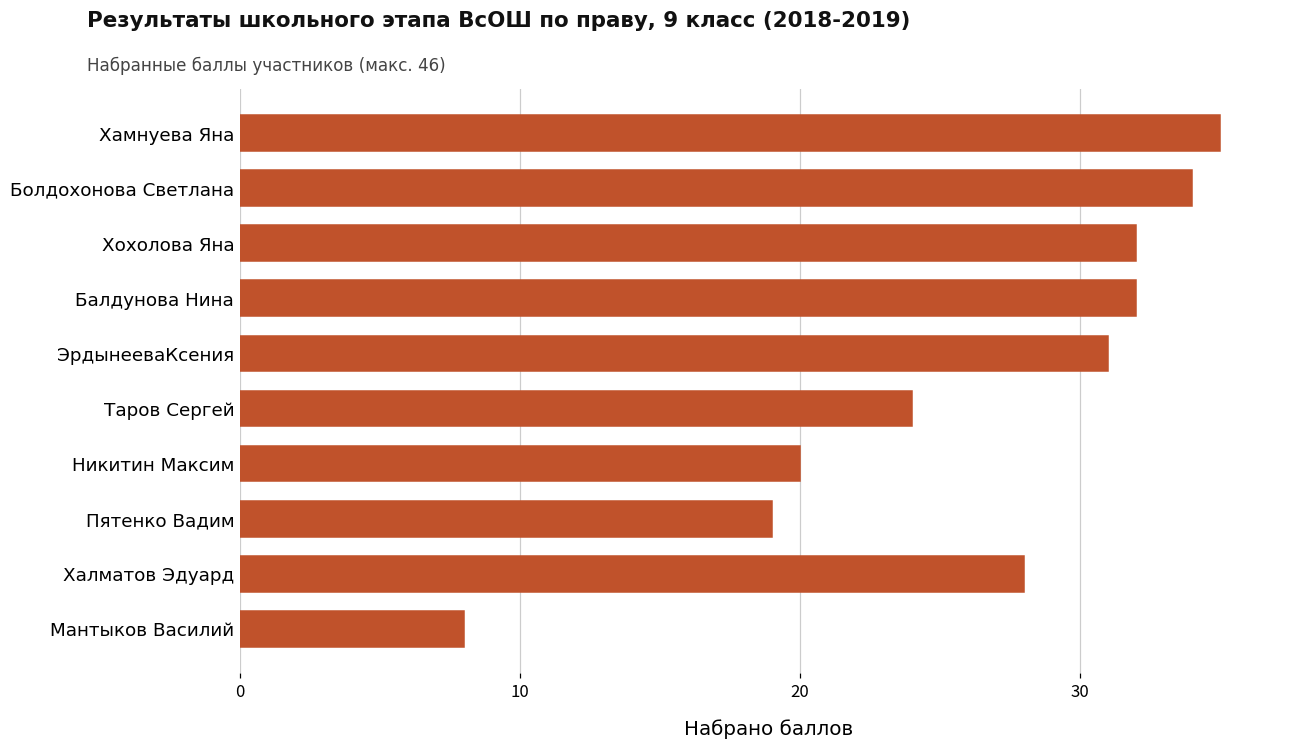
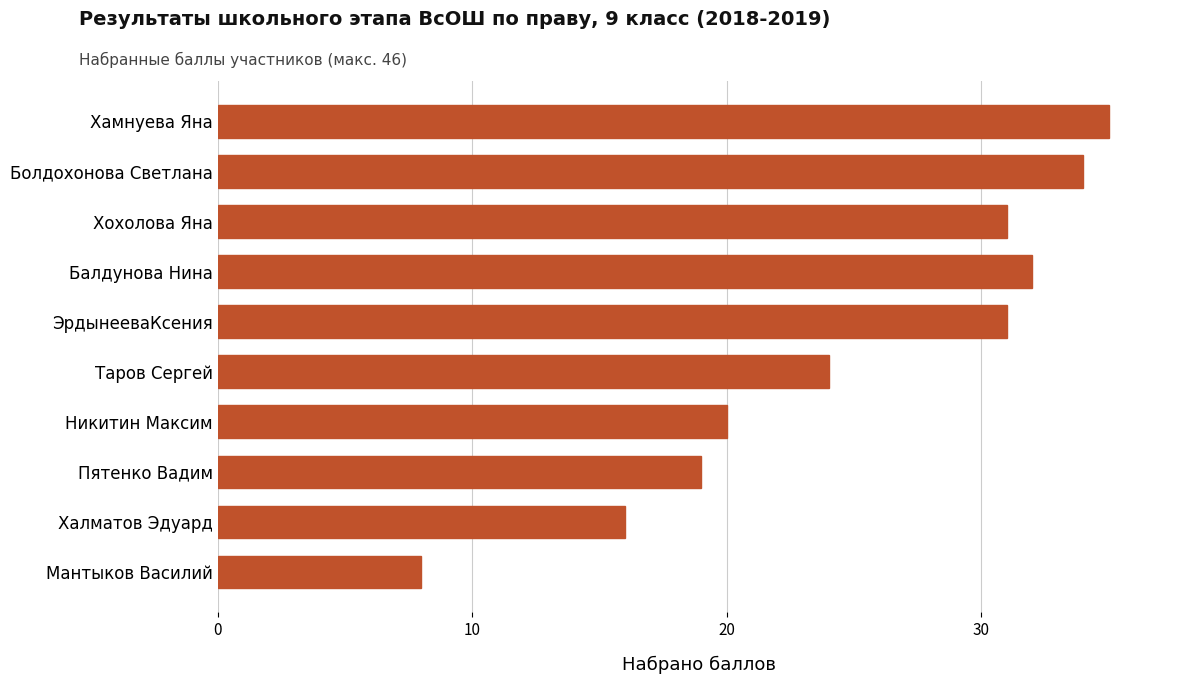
Хохолова Яна: 32 -> 31
Халматов Эдуард: 28 -> 16
